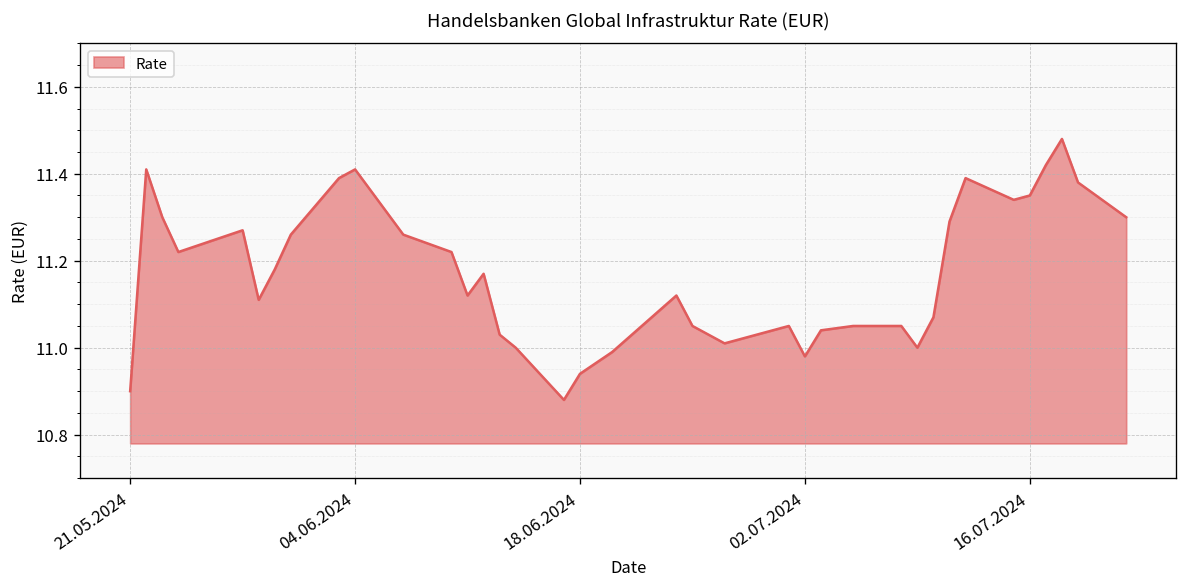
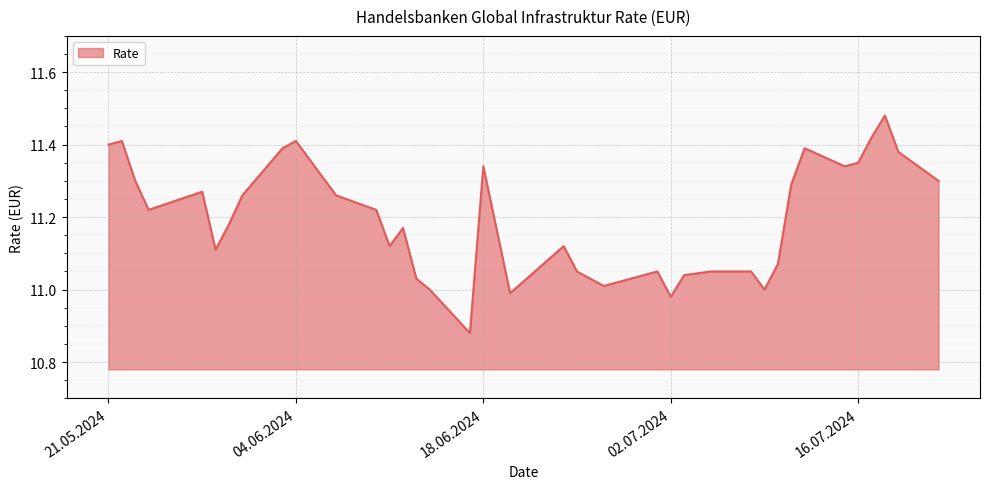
21.05.2024: 10.9 -> 11.4
18.06.2024: 10.94 -> 11.34
